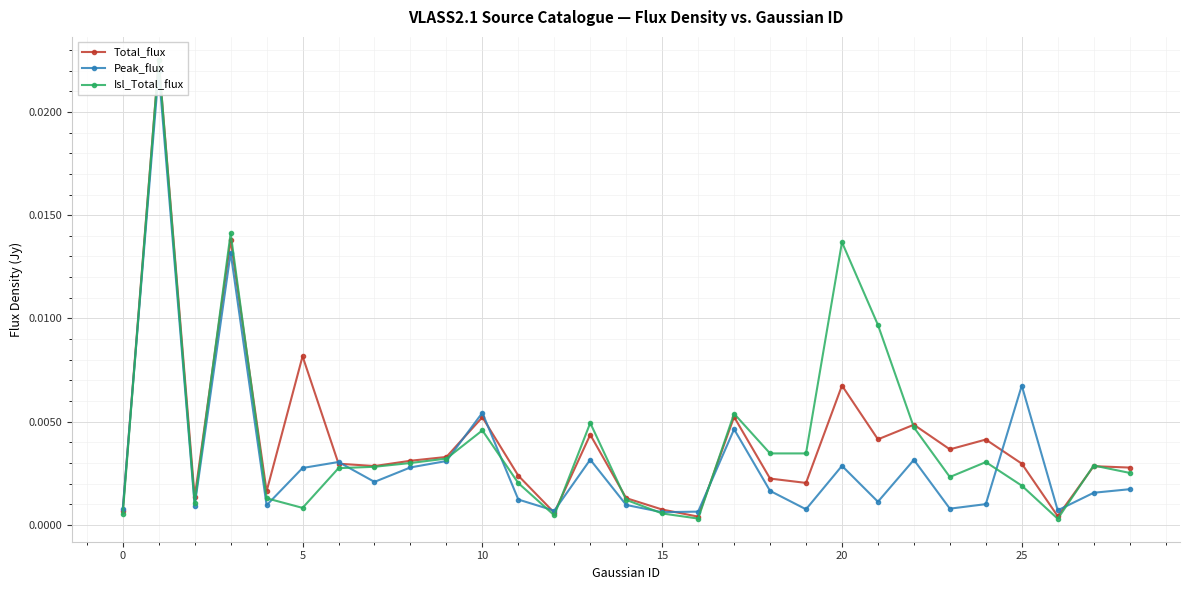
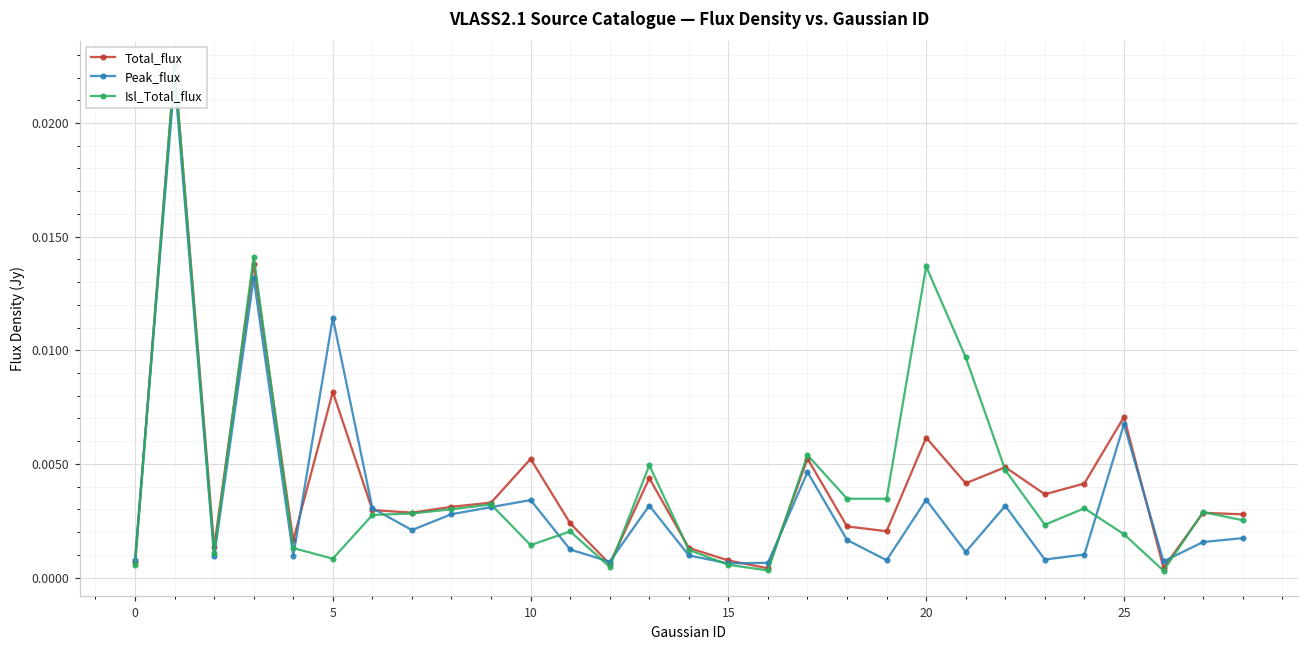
Peak_flux, 5: 0.0028 -> 0.0114
Peak_flux, 10: 0.0054 -> 0.0034
Isl_Total_flux, 10: 0.0046 -> 0.0014
Total_flux, 20: 0.0068 -> 0.0062
Peak_flux, 20: 0.0029 -> 0.0034
Total_flux, 25: 0.0030 -> 0.0071
